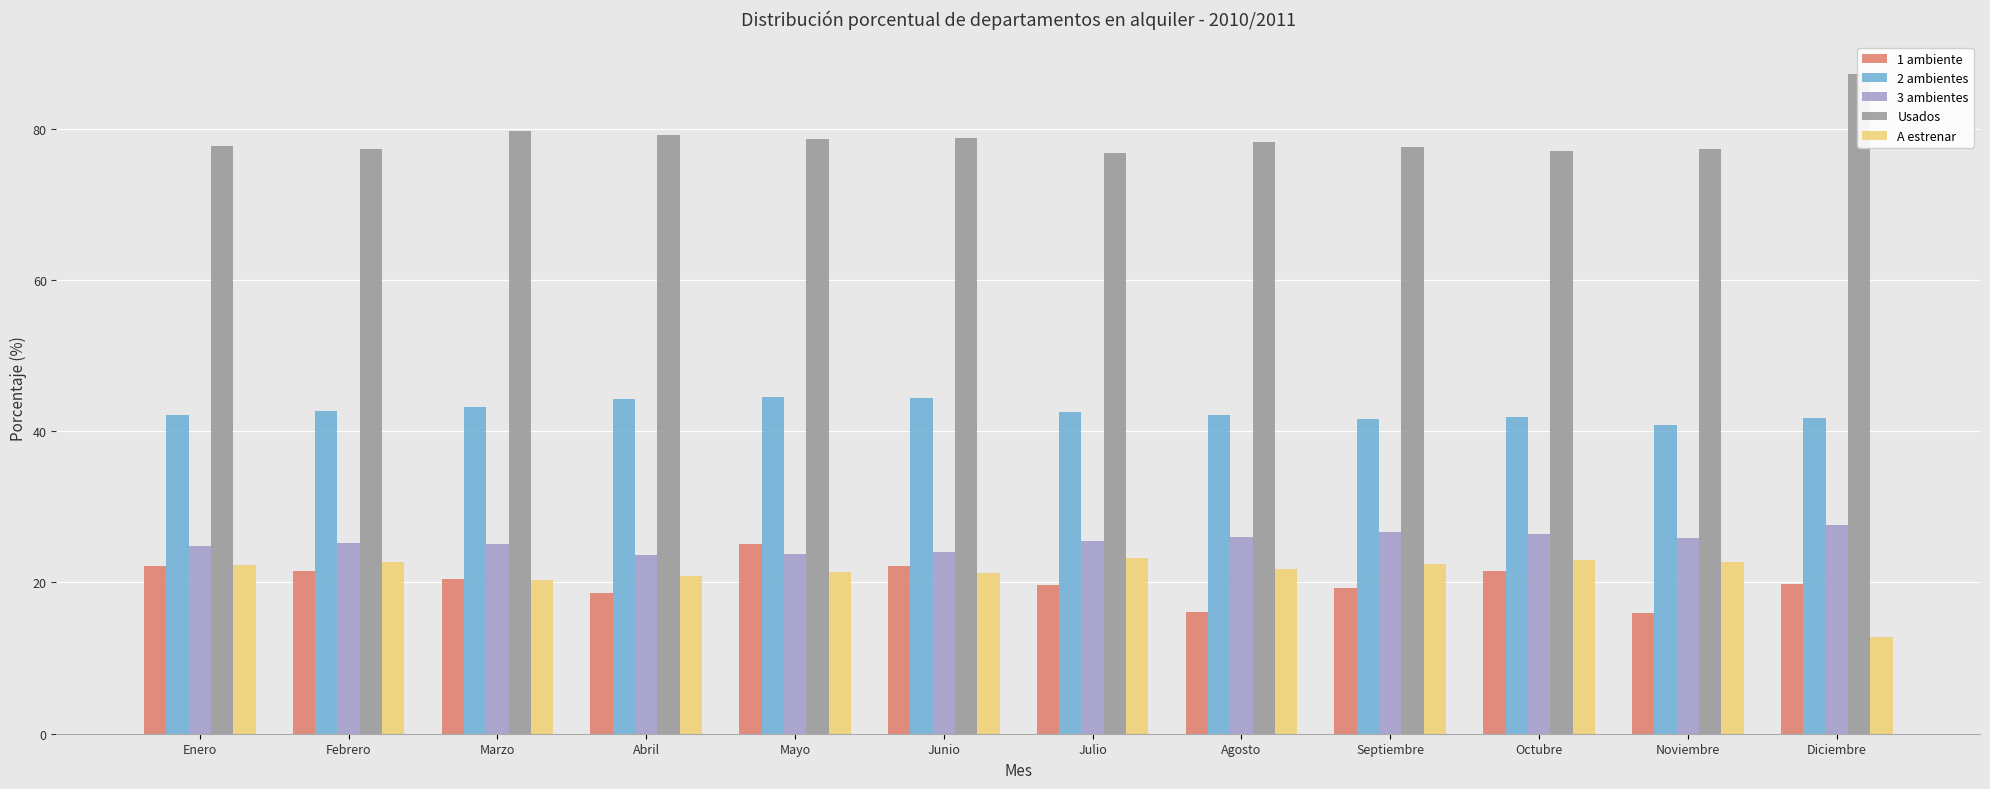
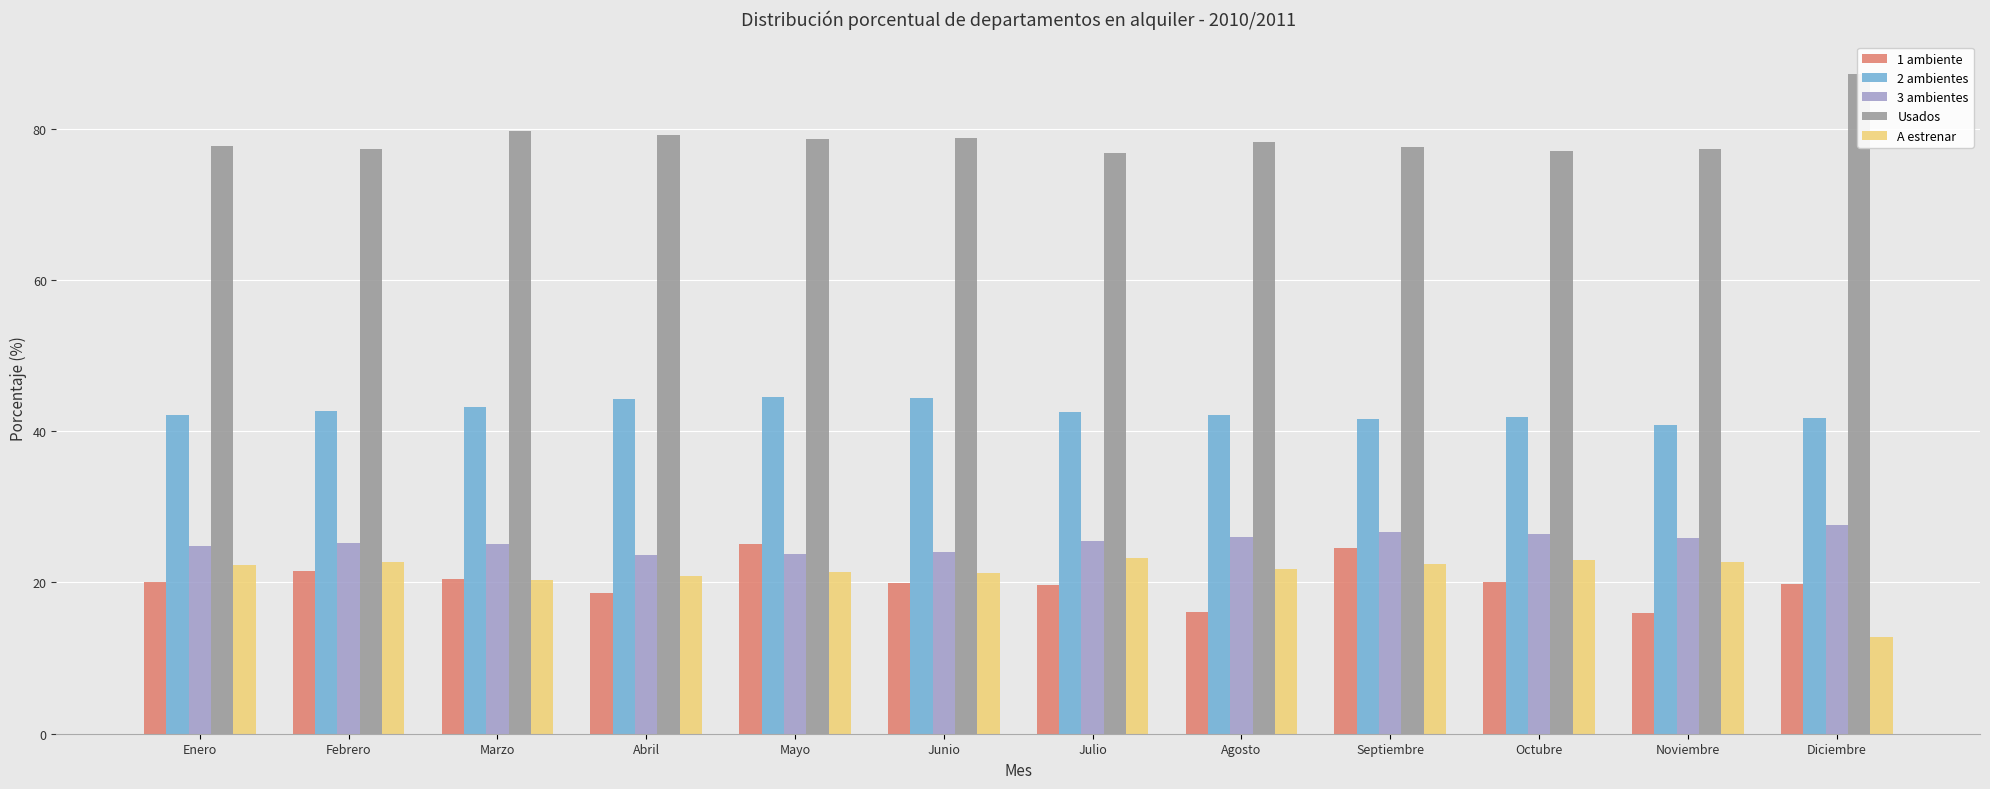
1 ambiente, Enero: 22 -> 20
1 ambiente, Junio: 22 -> 20
1 ambiente, Septiembre: 19 -> 25
1 ambiente, Octubre: 22 -> 20
